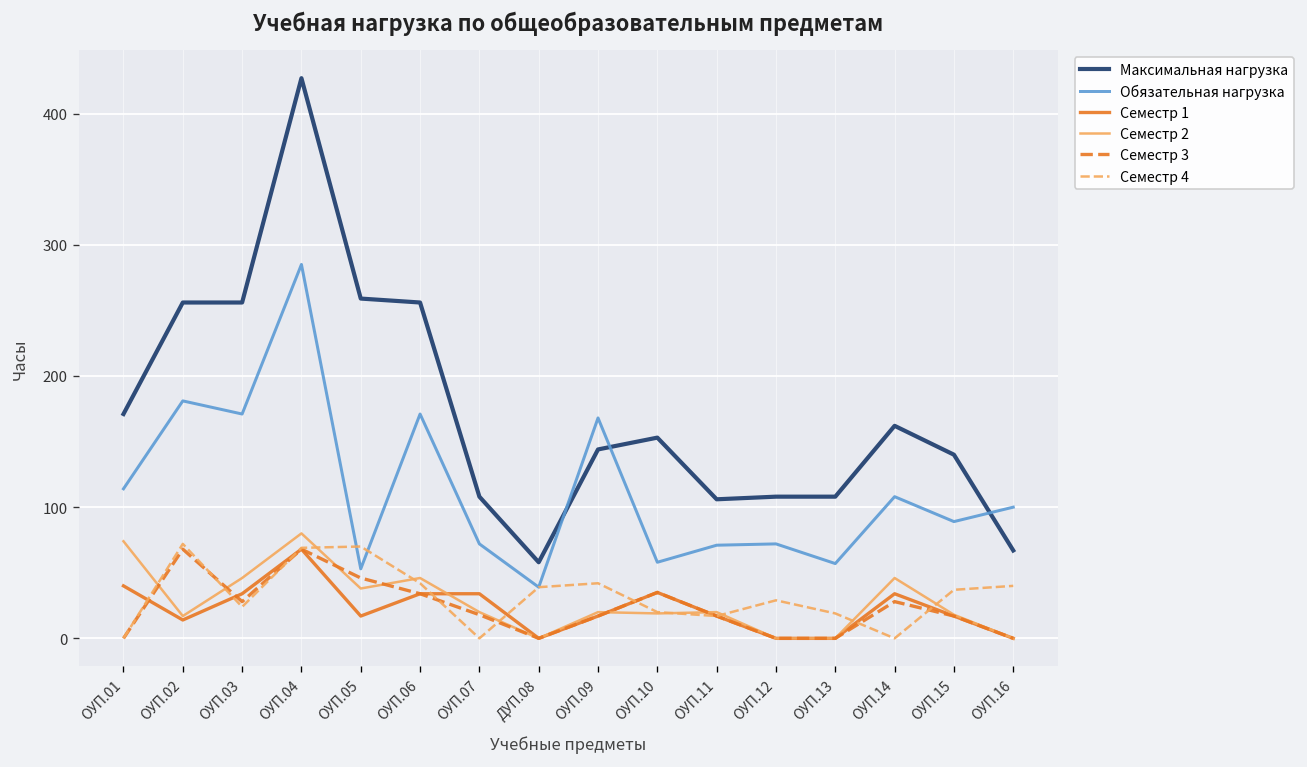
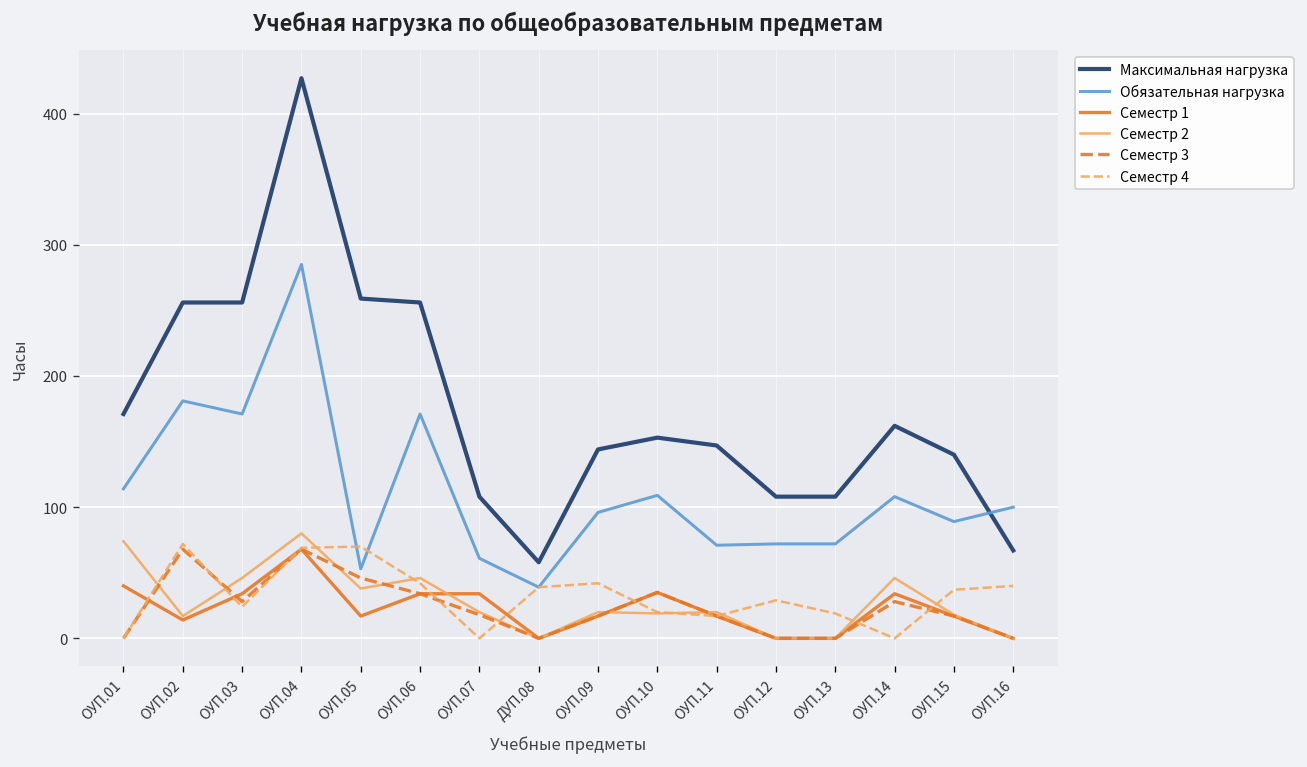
Обязательная нагрузка, ОУП.07: 72 -> 61
Обязательная нагрузка, ОУП.09: 168 -> 96
Обязательная нагрузка, ОУП.10: 58 -> 109
Максимальная нагрузка, ОУП.11: 106 -> 147
Обязательная нагрузка, ОУП.13: 57 -> 72
